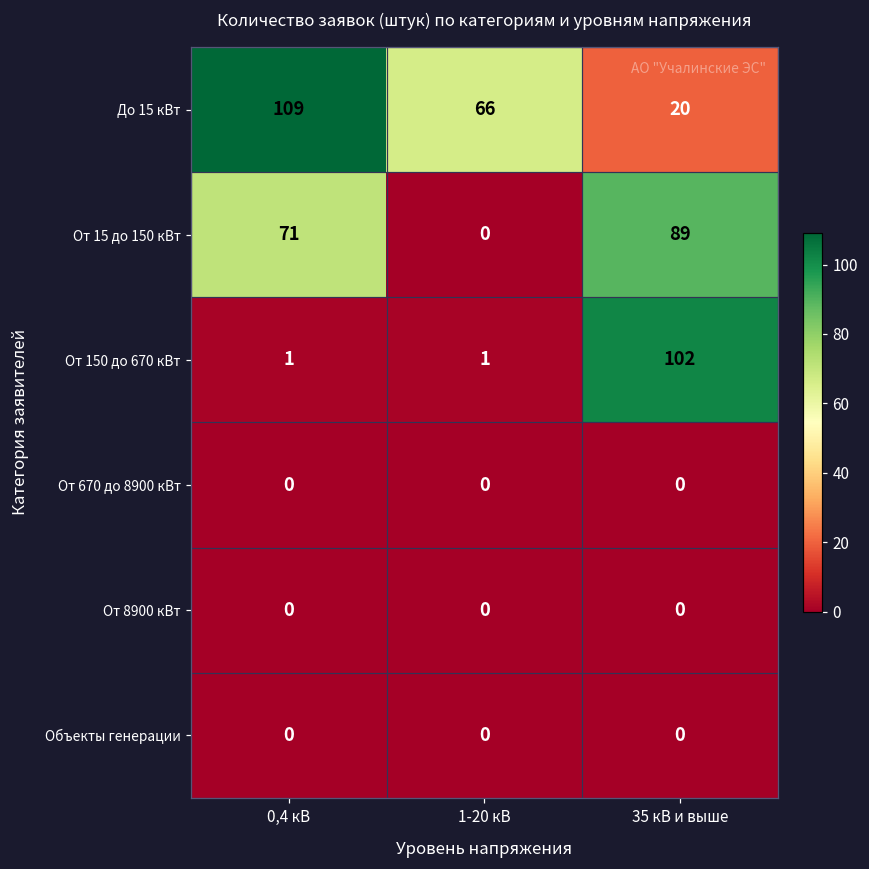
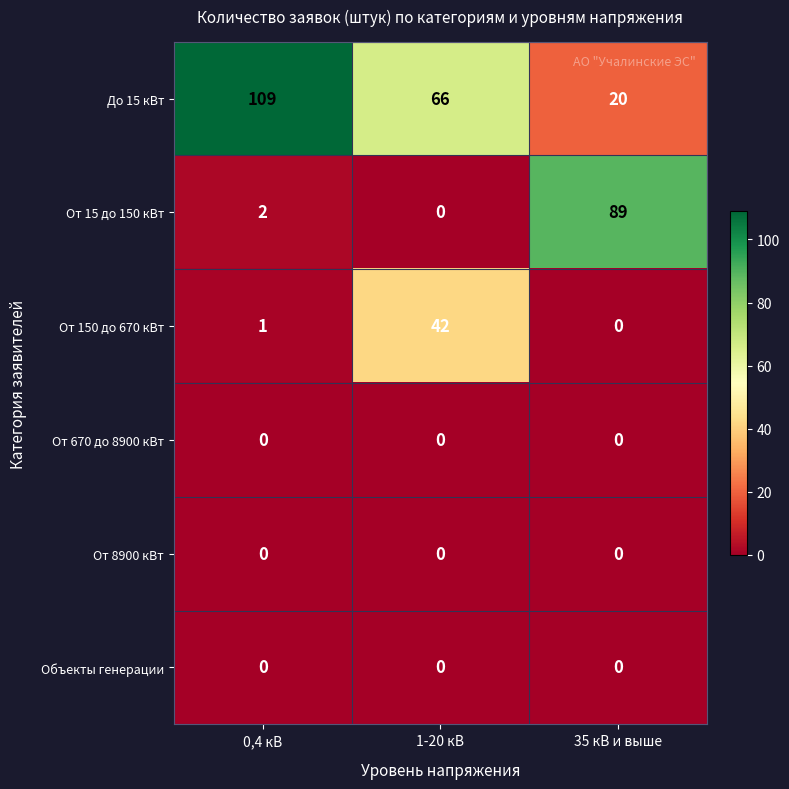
От 15 до 150 кВт, 0,4 кВ: 71 -> 2
От 150 до 670 кВт, 1-20 кВ: 1 -> 42
От 150 до 670 кВт, 35 кВ и выше: 102 -> 0
